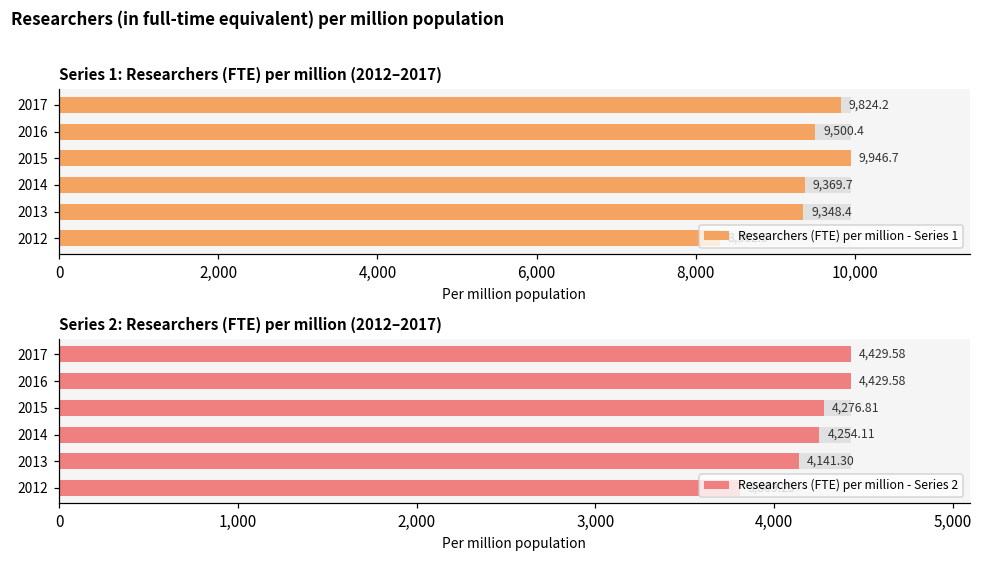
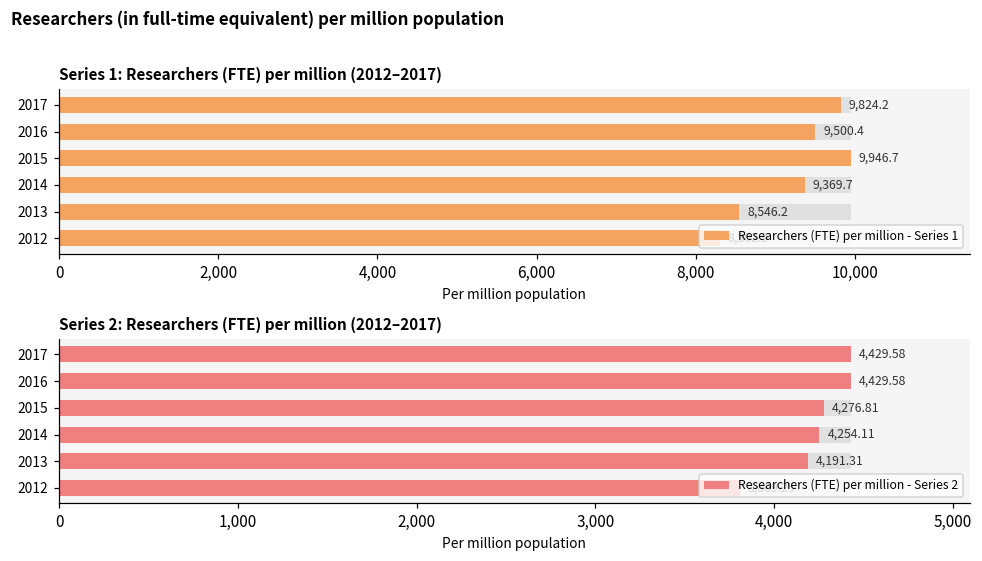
Series 1: Researchers (FTE) per million (2012–2017), Researchers (FTE) per million - Series 1, 2013: 9,348.4 -> 8,546.2
Series 2: Researchers (FTE) per million (2012–2017), Researchers (FTE) per million - Series 2, 2013: 4,141.30 -> 4,191.31
